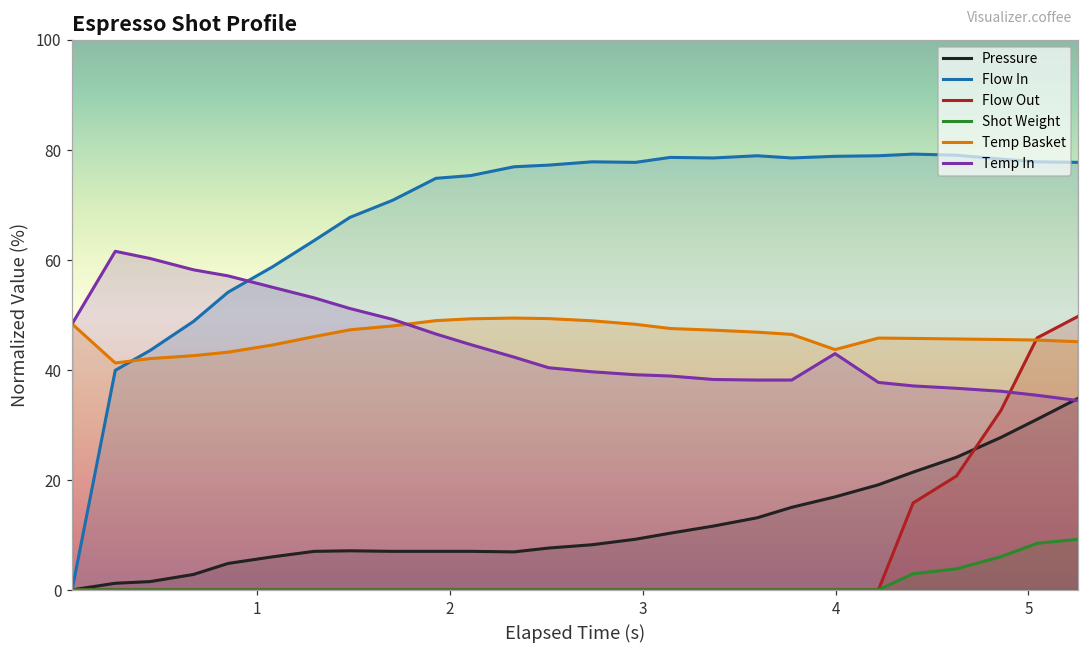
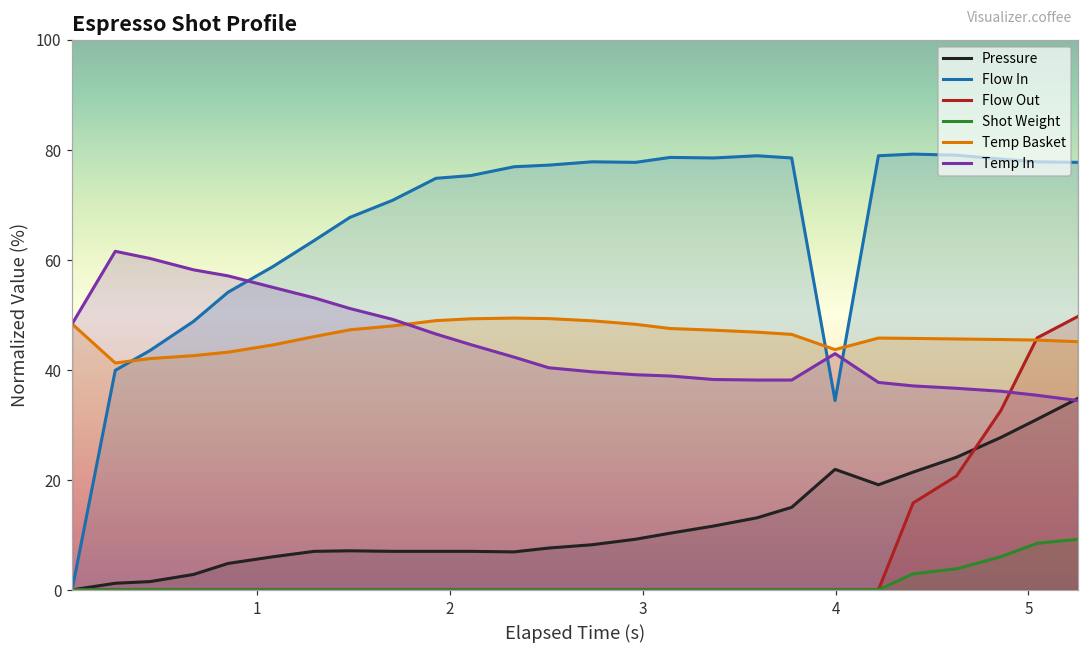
Pressure, 4: 17 -> 22
Flow In, 4: 79 -> 34
